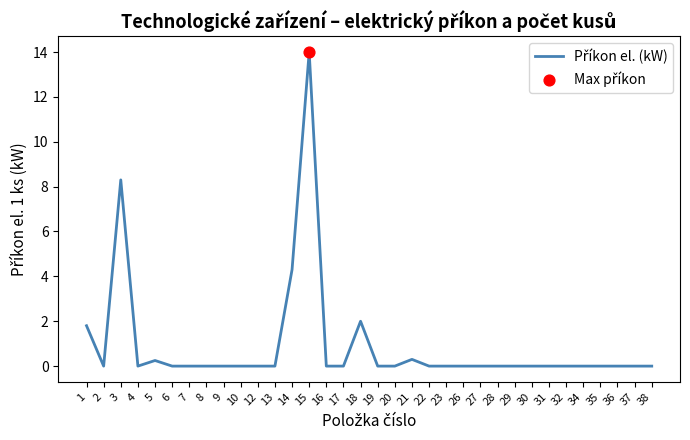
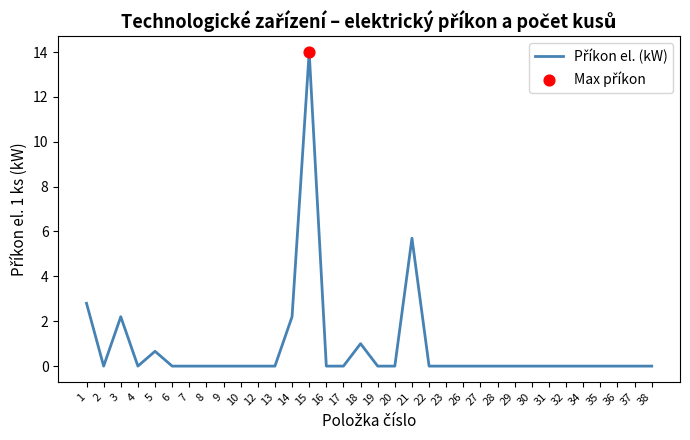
Příkon el. (kW), 1: 1.8 -> 2.8
Příkon el. (kW), 3: 8.3 -> 2.2
Příkon el. (kW), 5: 0.3 -> 0.7
Příkon el. (kW), 14: 4.3 -> 2.2
Příkon el. (kW), 18: 2 -> 1
Příkon el. (kW), 21: 0.3 -> 5.7
